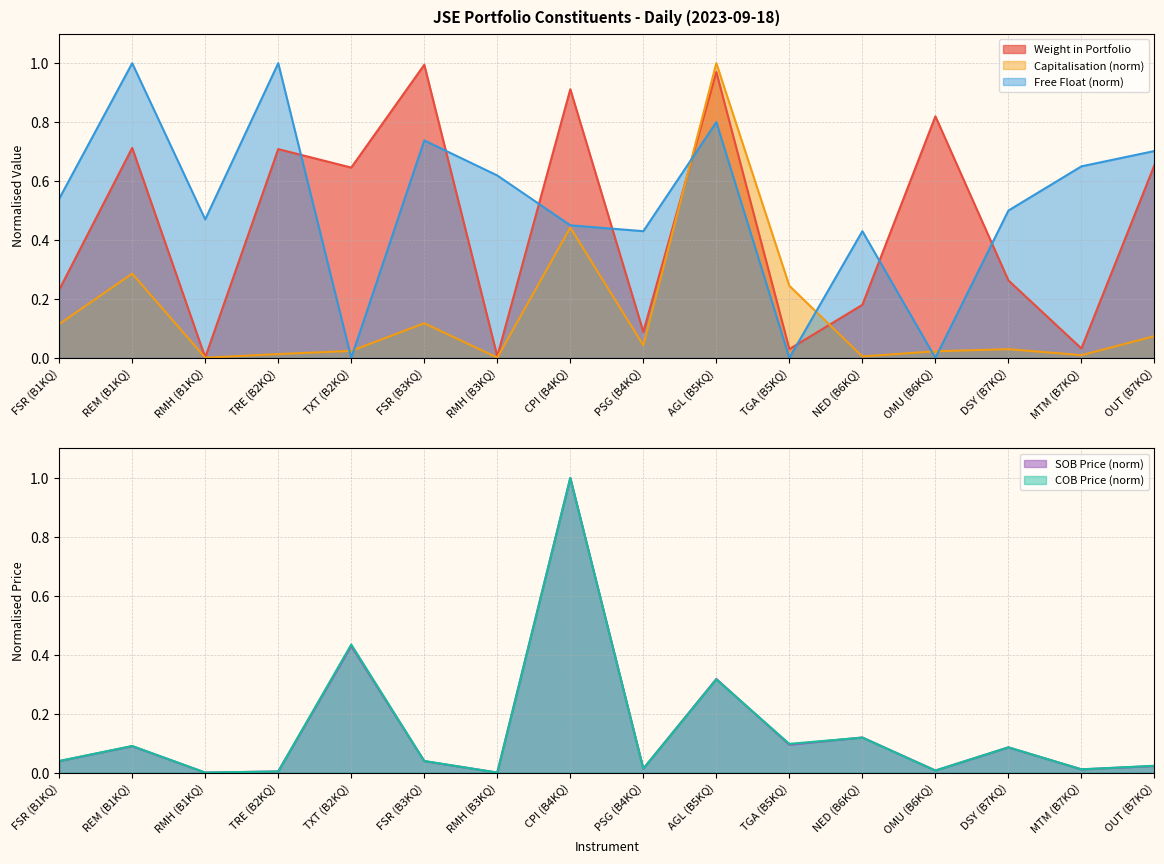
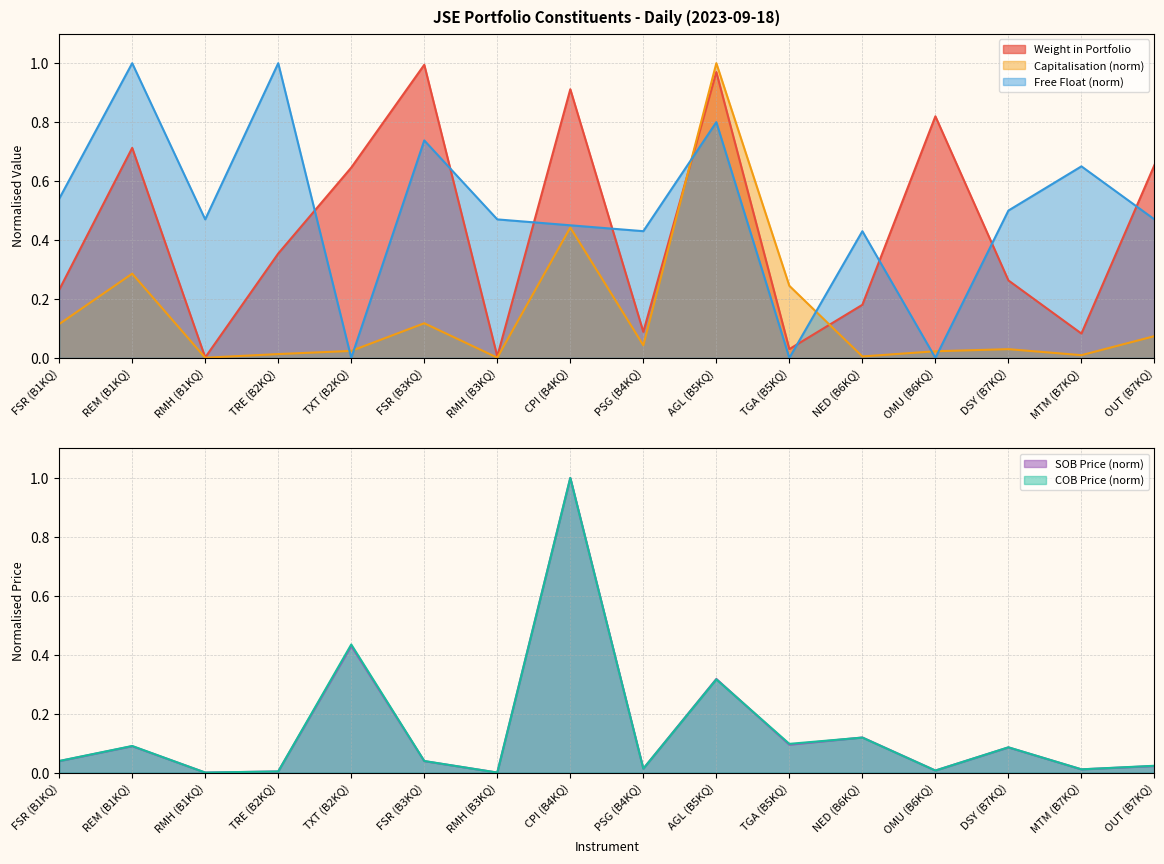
JSE Portfolio Constituents - Daily (2023-09-18), Weight in Portfolio, TRE (B2KQ): 0.71 -> 0.35
JSE Portfolio Constituents - Daily (2023-09-18), Free Float (norm), RMH (B3KQ): 0.62 -> 0.47
JSE Portfolio Constituents - Daily (2023-09-18), Weight in Portfolio, MTM (B7KQ): 0.03 -> 0.08
JSE Portfolio Constituents - Daily (2023-09-18), Free Float (norm), OUT (B7KQ): 0.70 -> 0.47
